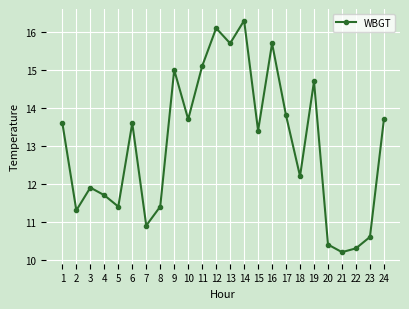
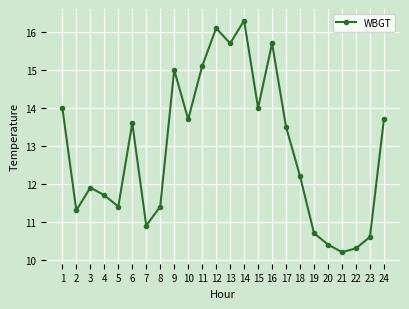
1: 13.6 -> 14.0
15: 13.4 -> 14.0
17: 13.8 -> 13.5
19: 14.7 -> 10.7
